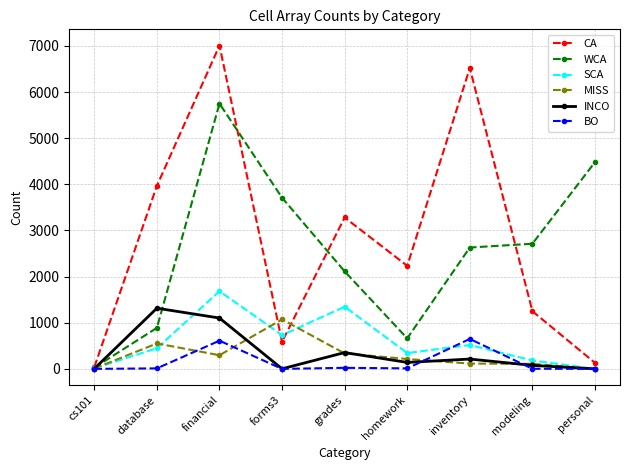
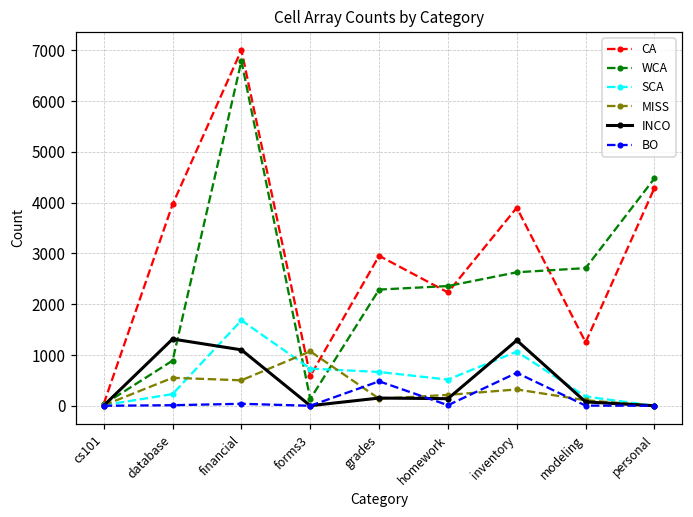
SCA, database: 400 -> 200
WCA, financial: 5700 -> 6800
MISS, financial: 300 -> 500
BO, financial: 600 -> 0
WCA, forms3: 3700 -> 100
CA, grades: 3300 -> 3000
WCA, grades: 2100 -> 2300
SCA, grades: 1300 -> 700
MISS, grades: 300 -> 100
INCO, grades: 400 -> 200
BO, grades: 0 -> 500
WCA, homework: 700 -> 2400
SCA, homework: 300 -> 500
CA, inventory: 6500 -> 3900
SCA, inventory: 500 -> 1100
MISS, inventory: 100 -> 300
INCO, inventory: 200 -> 1300
CA, personal: 100 -> 4300
